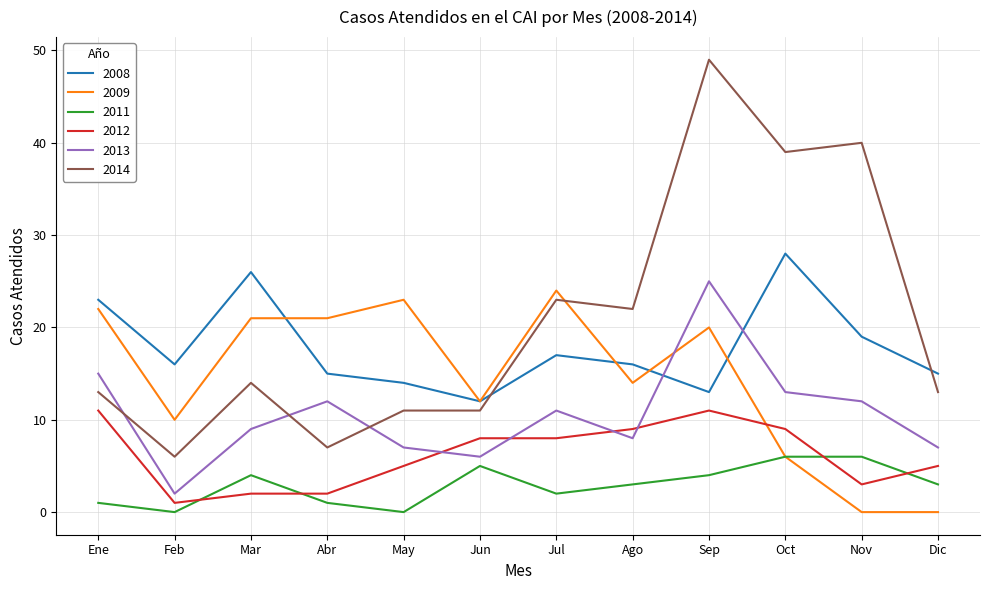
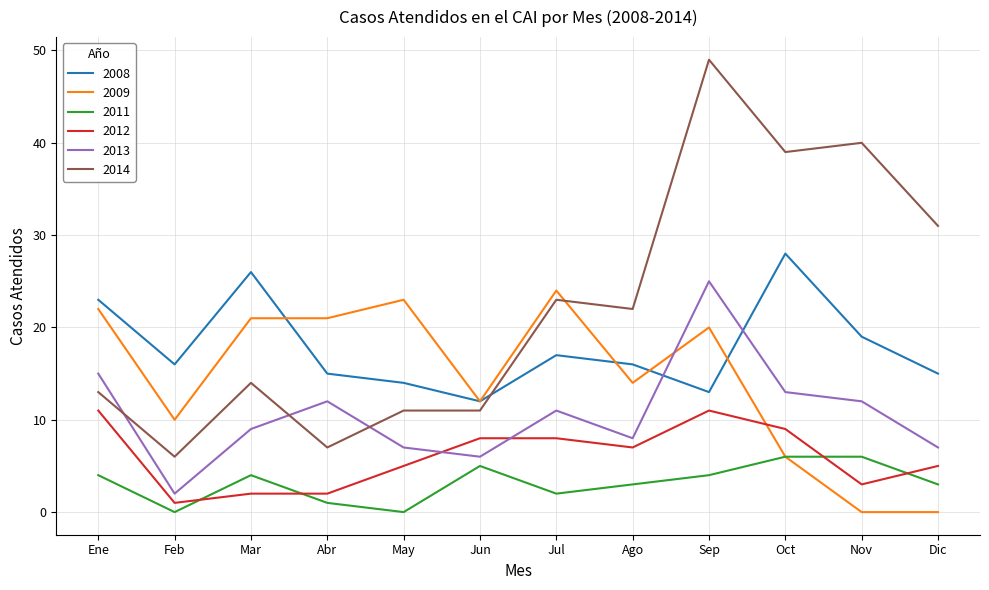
2011, Ene: 1 -> 4
2012, Ago: 9 -> 7
2014, Dic: 13 -> 31
